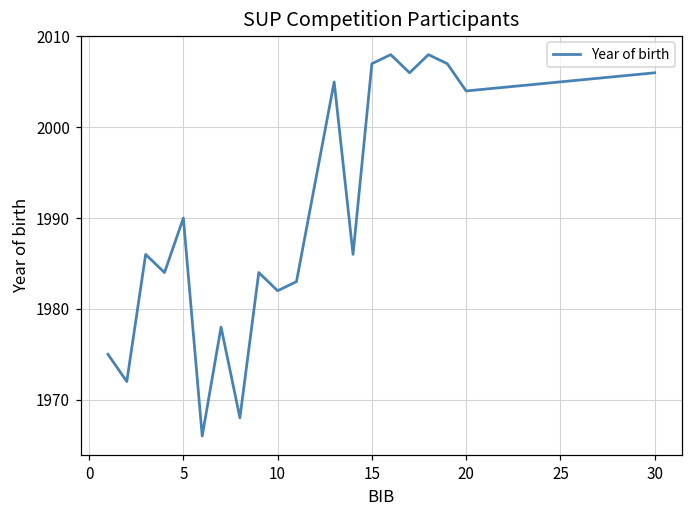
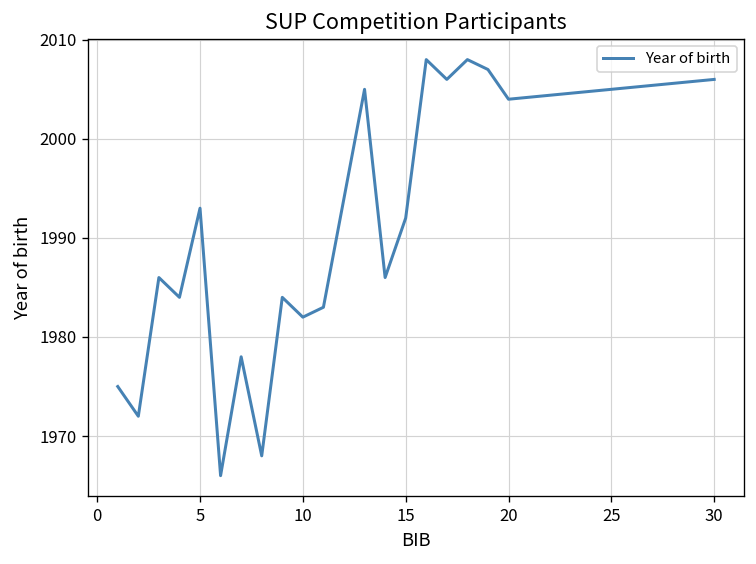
5: 1990 -> 1993
15: 2007 -> 1992
